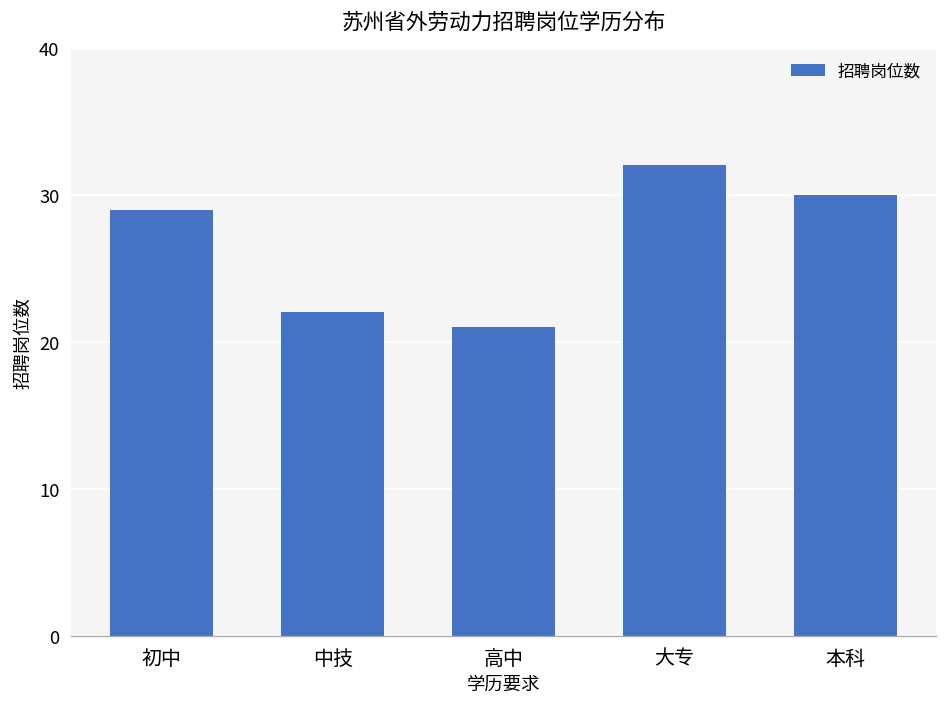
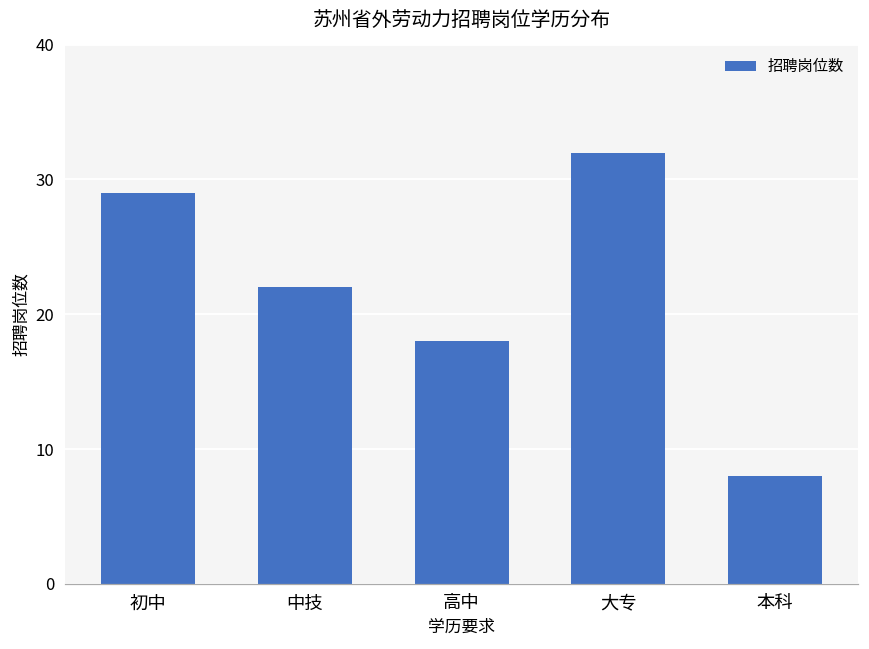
高中: 21 -> 18
本科: 30 -> 8
